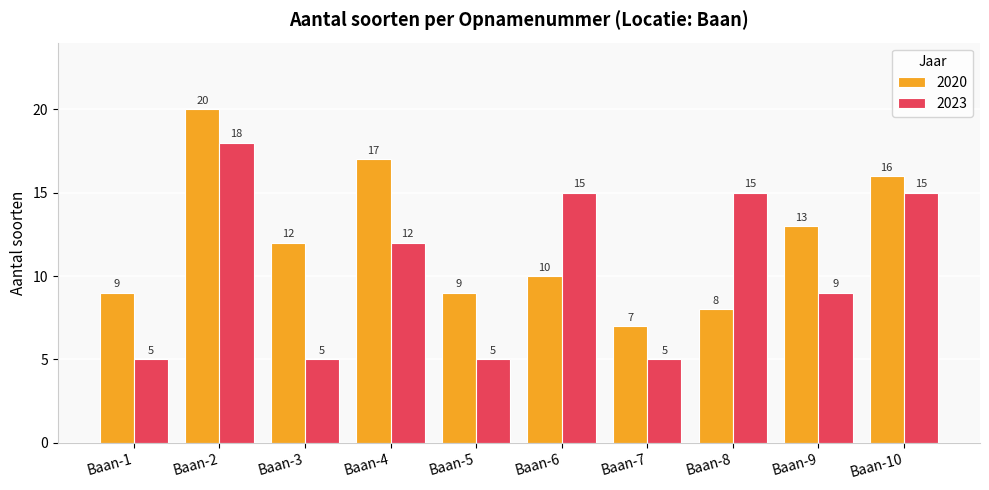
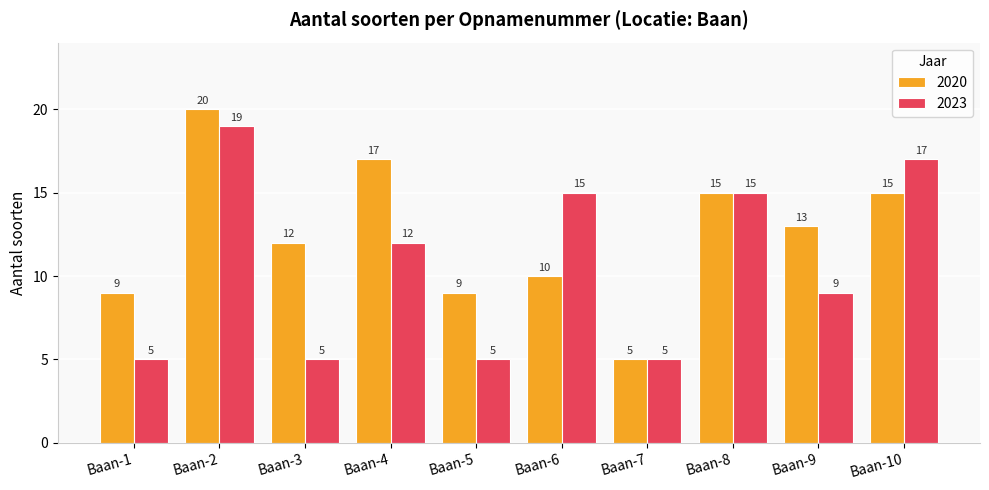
2023, Baan-2: 18 -> 19
2020, Baan-7: 7 -> 5
2020, Baan-8: 8 -> 15
2020, Baan-10: 16 -> 15
2023, Baan-10: 15 -> 17
